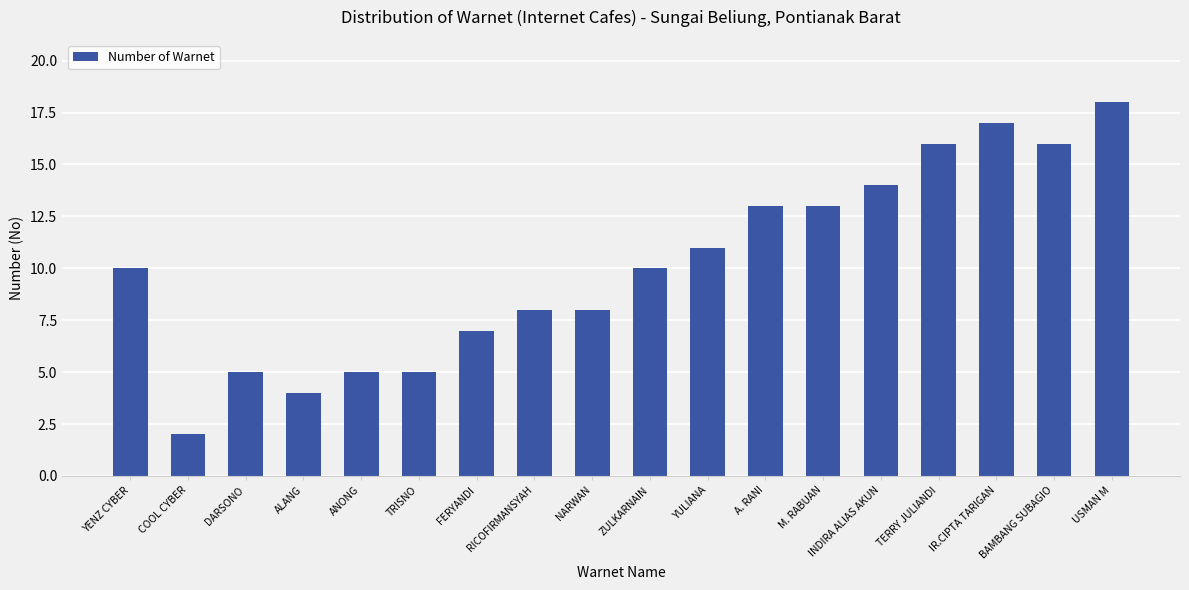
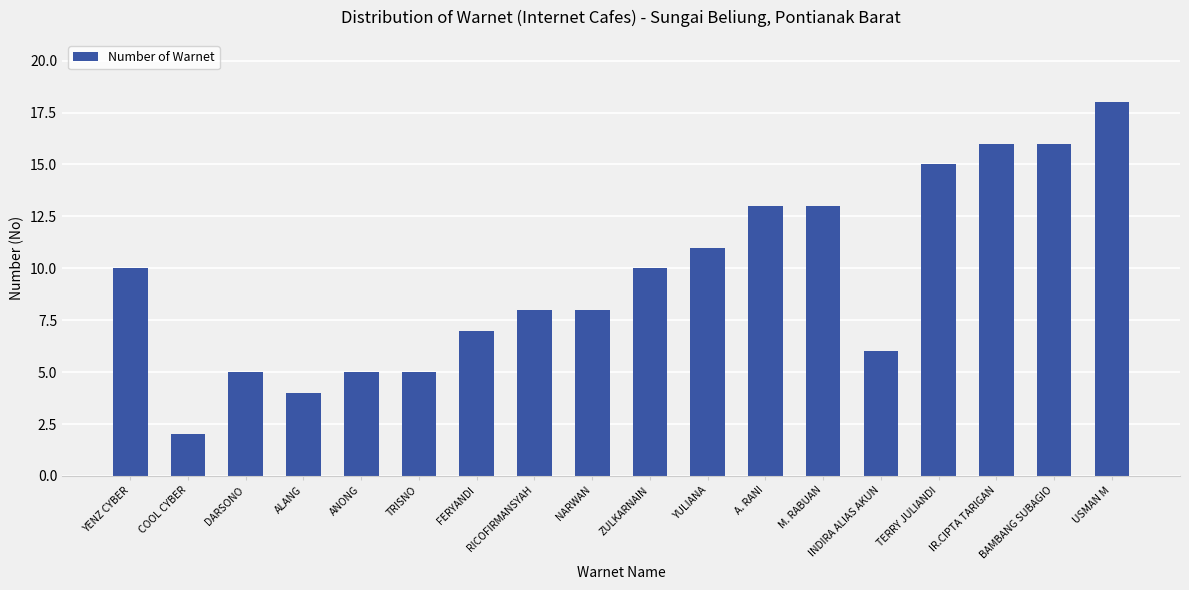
INDIRA ALIAS AKUN: 14 -> 6
TERRY JULIANDI: 16 -> 15
IR.CIPTA TARIGAN: 17 -> 16
